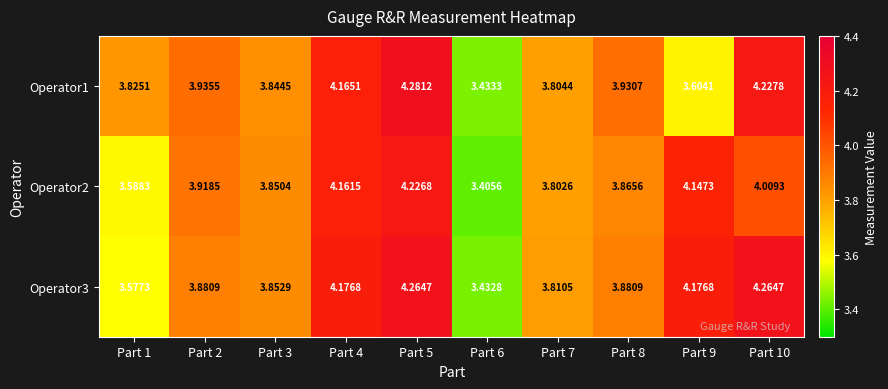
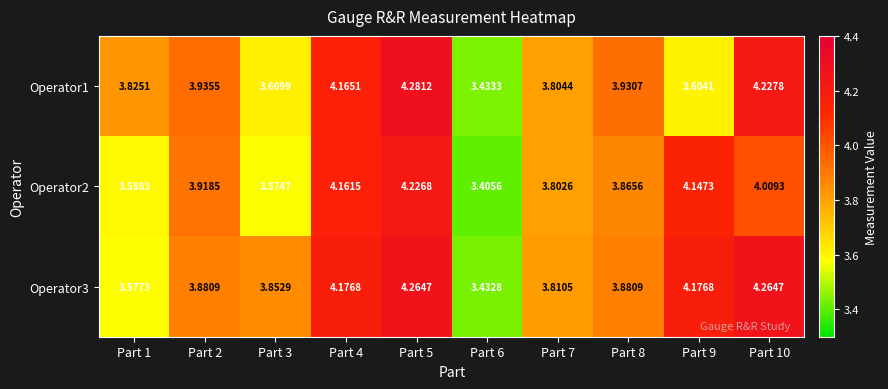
Operator1, Part 3: 3.8445 -> 3.6099
Operator2, Part 3: 3.8504 -> 3.5747
